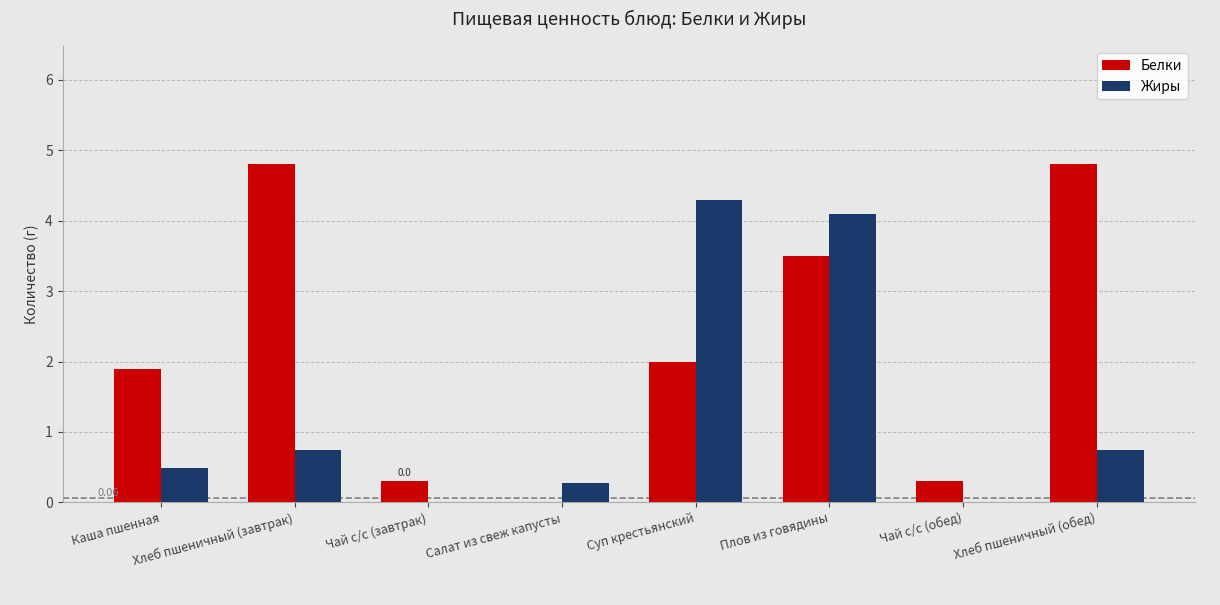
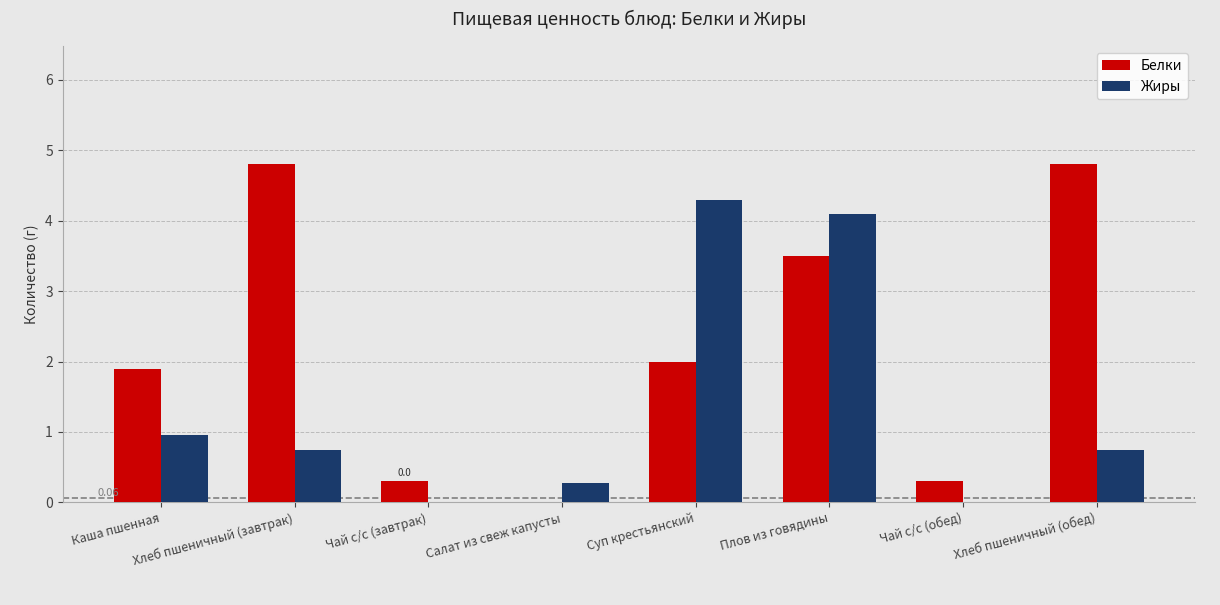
Жиры, Каша пшенная: 0.5 -> 1.0
